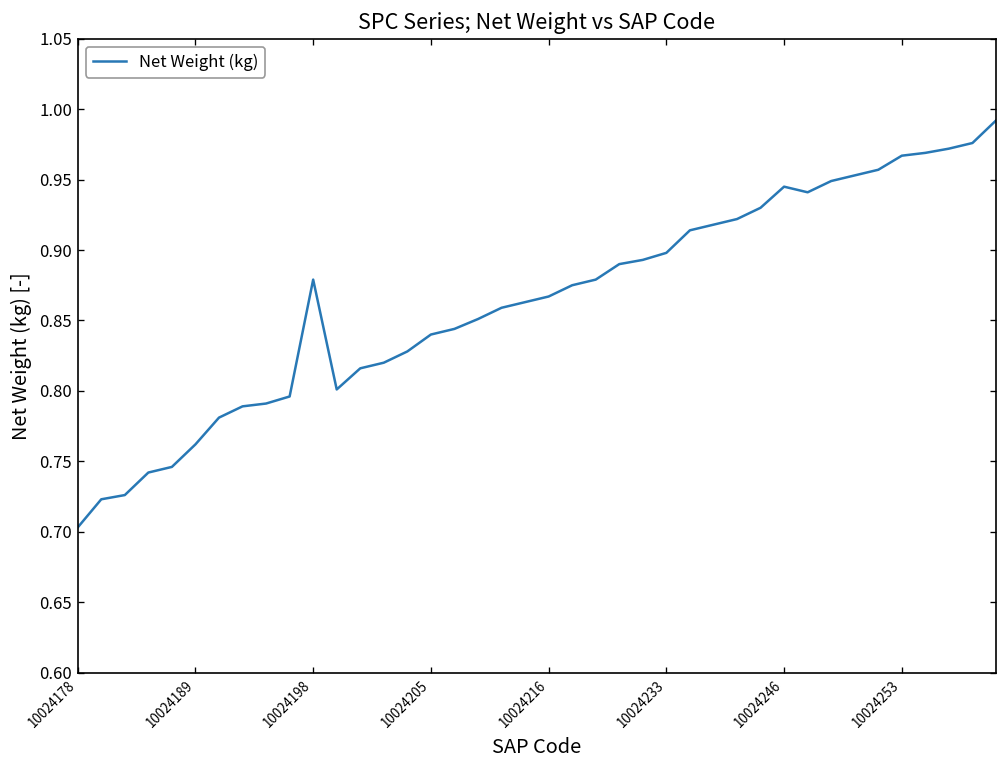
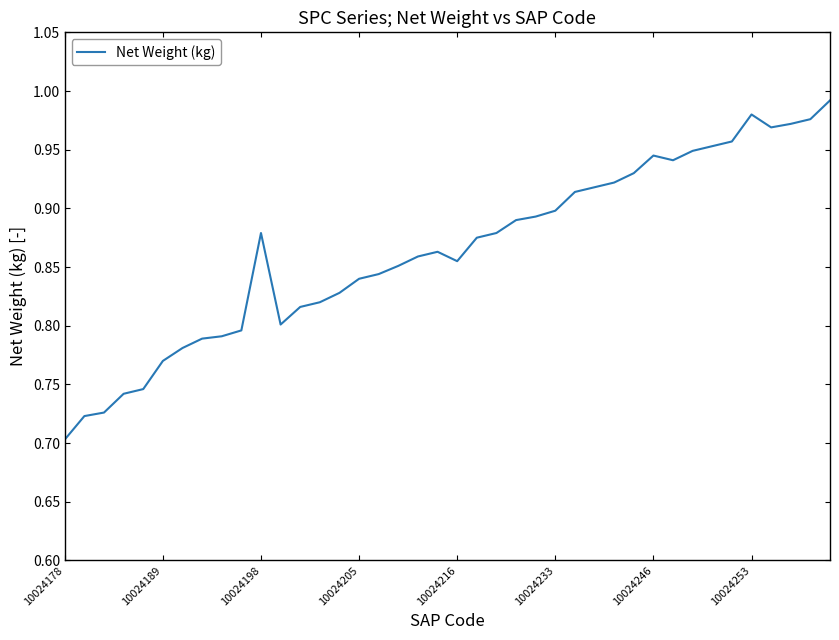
10024189: 0.762 -> 0.770
10024216: 0.867 -> 0.855
10024253: 0.967 -> 0.980
